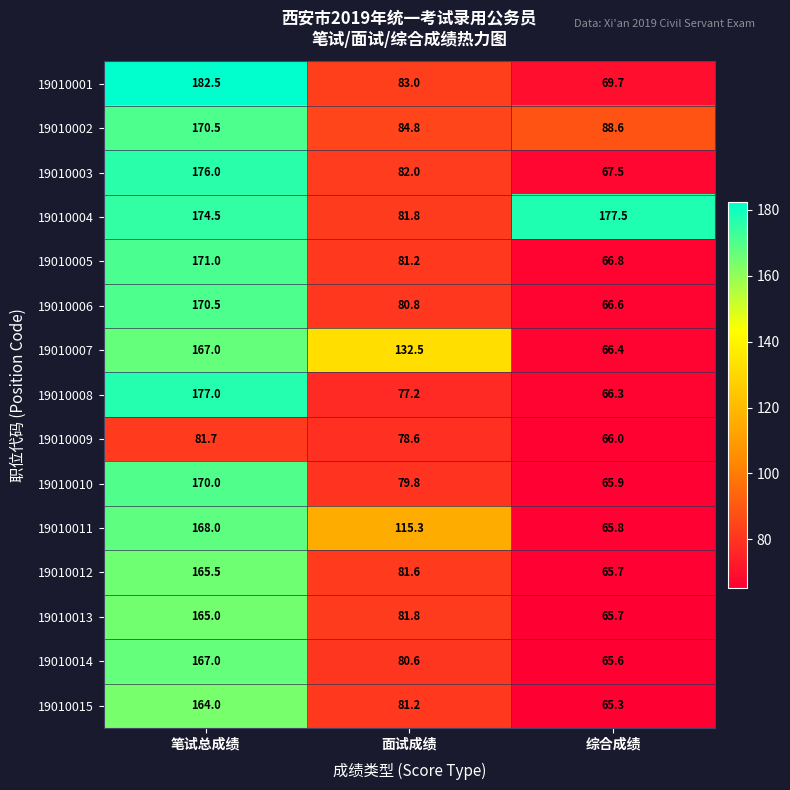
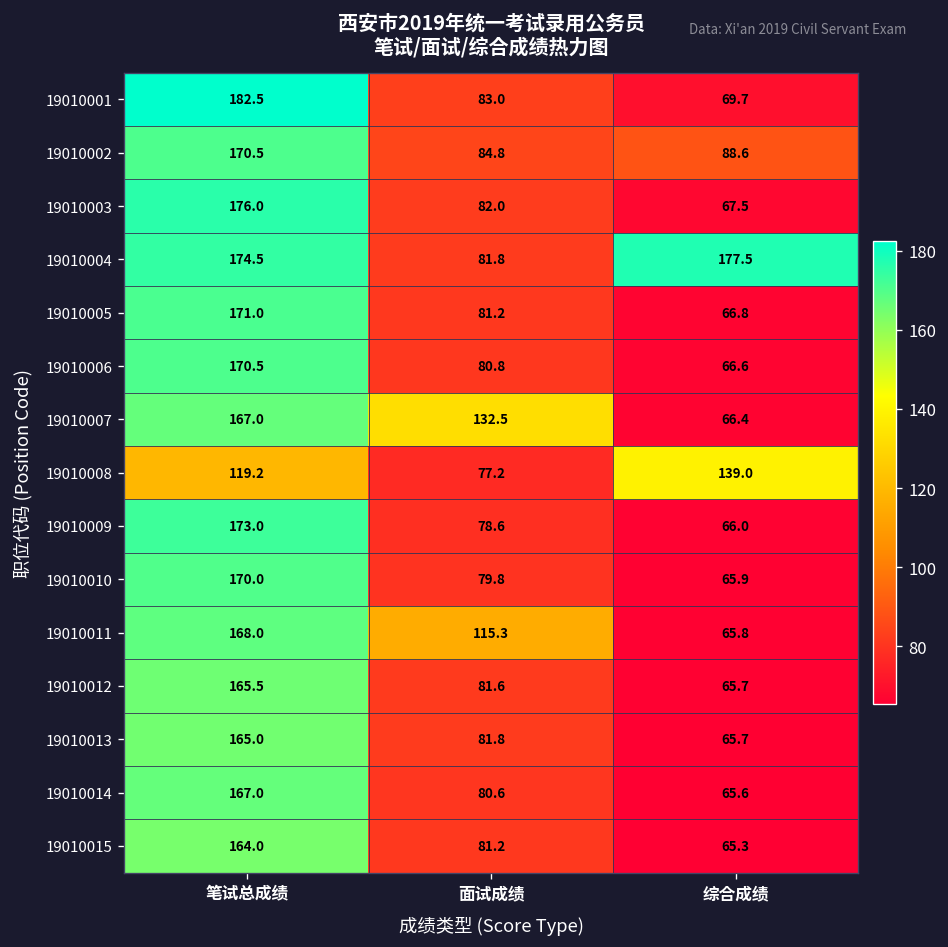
19010008, 笔试总成绩: 177.0 -> 119.2
19010008, 综合成绩: 66.3 -> 139.0
19010009, 笔试总成绩: 81.7 -> 173.0
